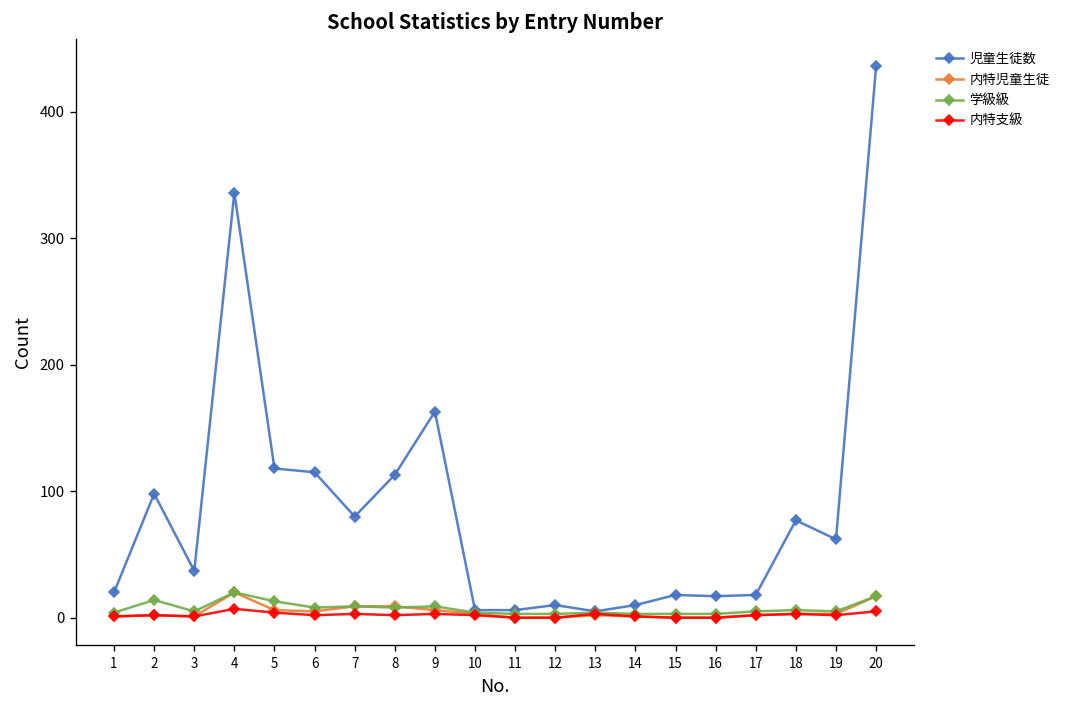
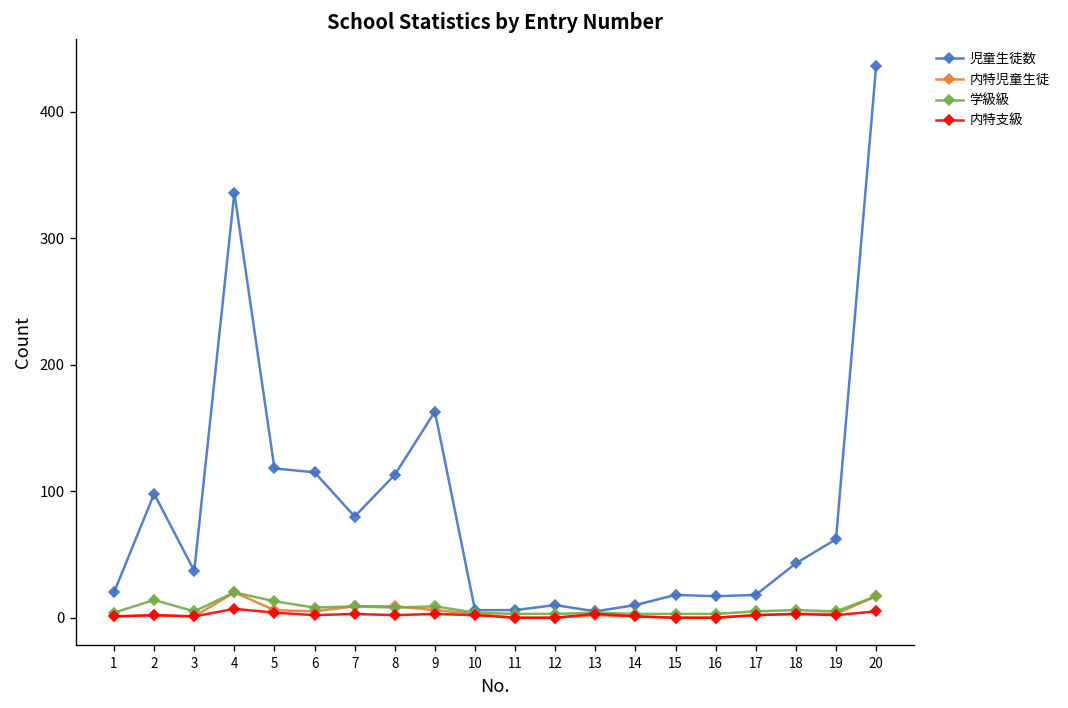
児童生徒数, 18: 77 -> 43
